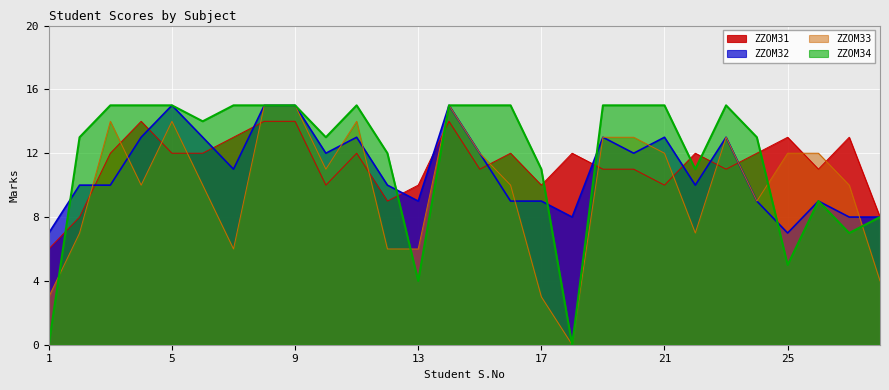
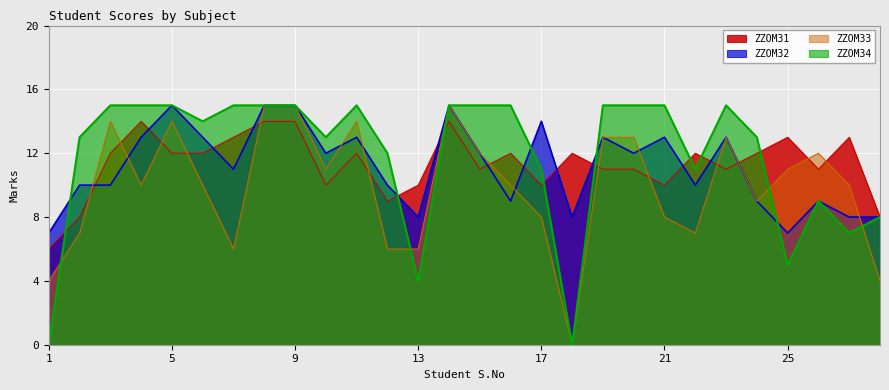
ZZOM33, 1: 3 -> 4
ZZOM32, 13: 9 -> 8
ZZOM32, 17: 9 -> 14
ZZOM33, 17: 3 -> 8
ZZOM33, 21: 12 -> 8
ZZOM33, 25: 12 -> 11
